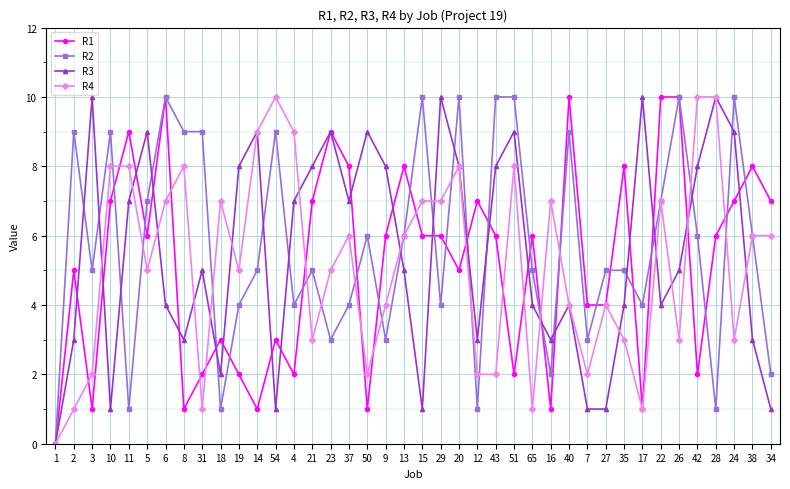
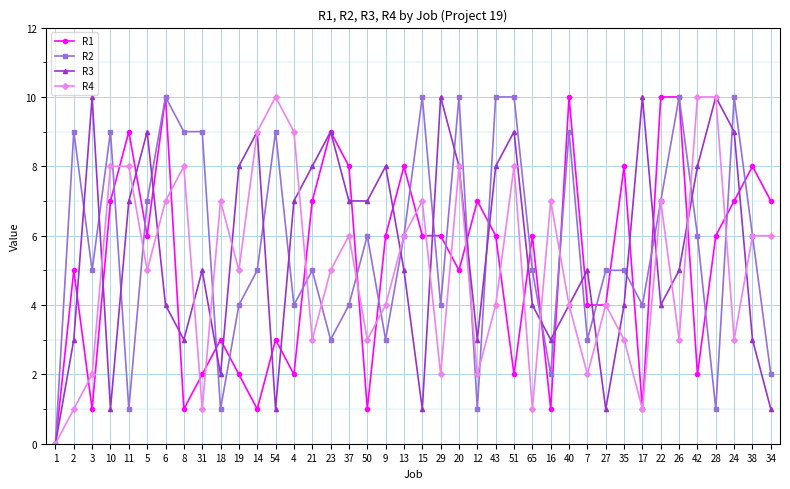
R3, 50: 9 -> 7
R4, 50: 2 -> 3
R4, 29: 7 -> 2
R4, 43: 2 -> 4
R3, 7: 1 -> 5
